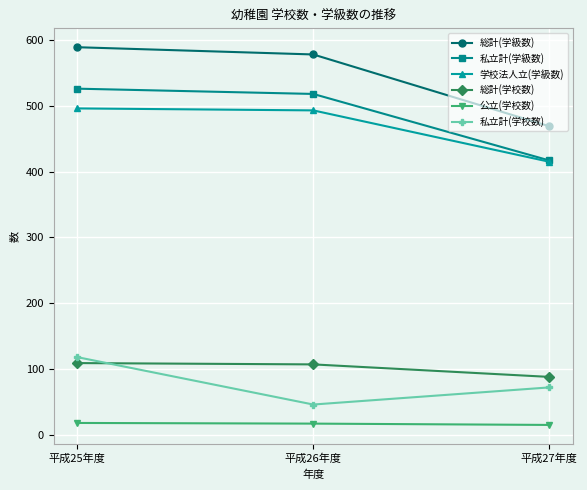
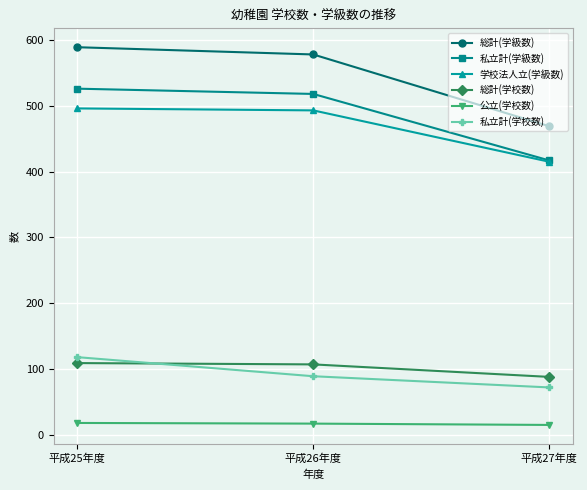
私立計(学校数), 平成26年度: 50 -> 90
